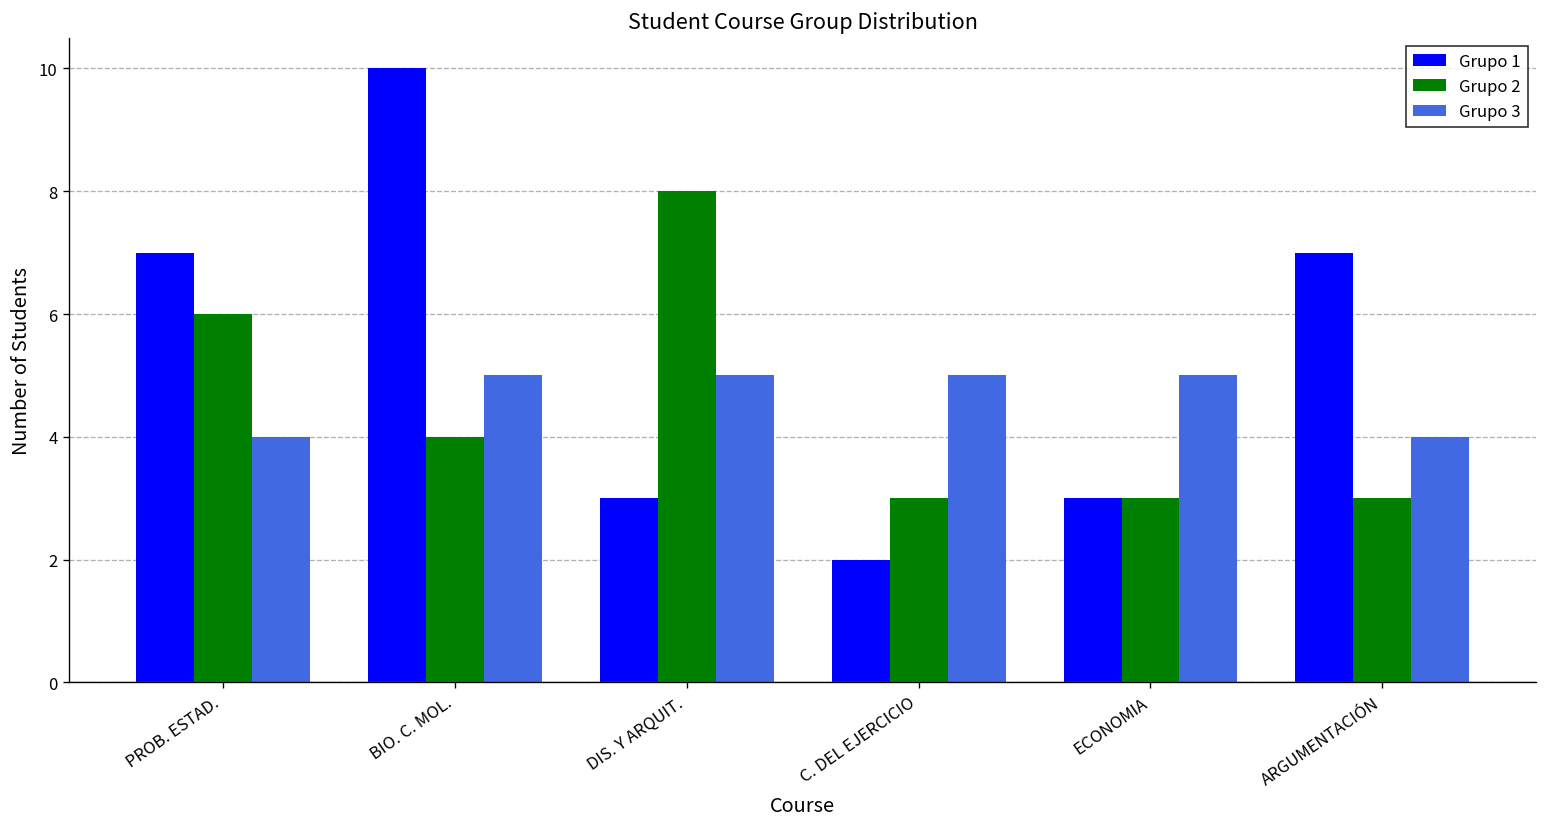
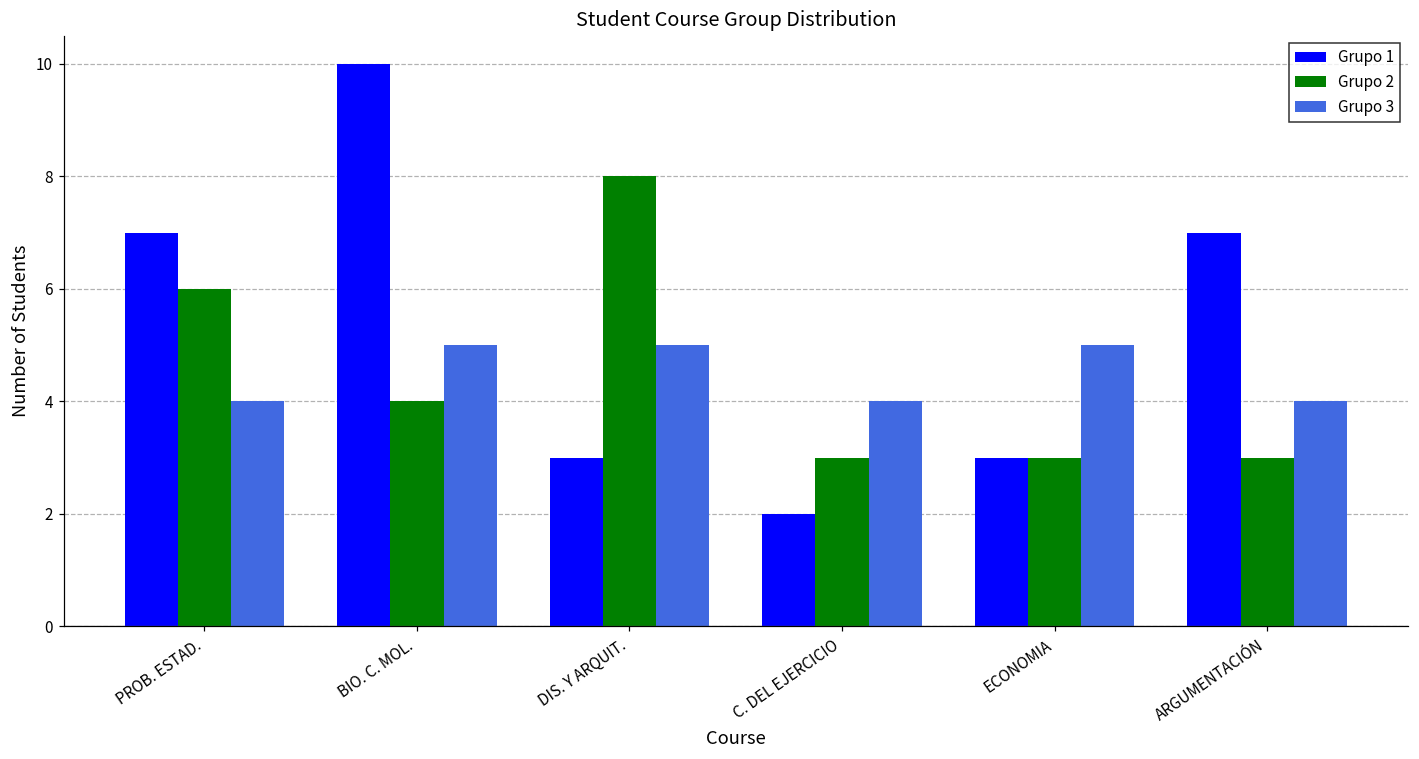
Grupo 3, C. DEL EJERCICIO: 5 -> 4
